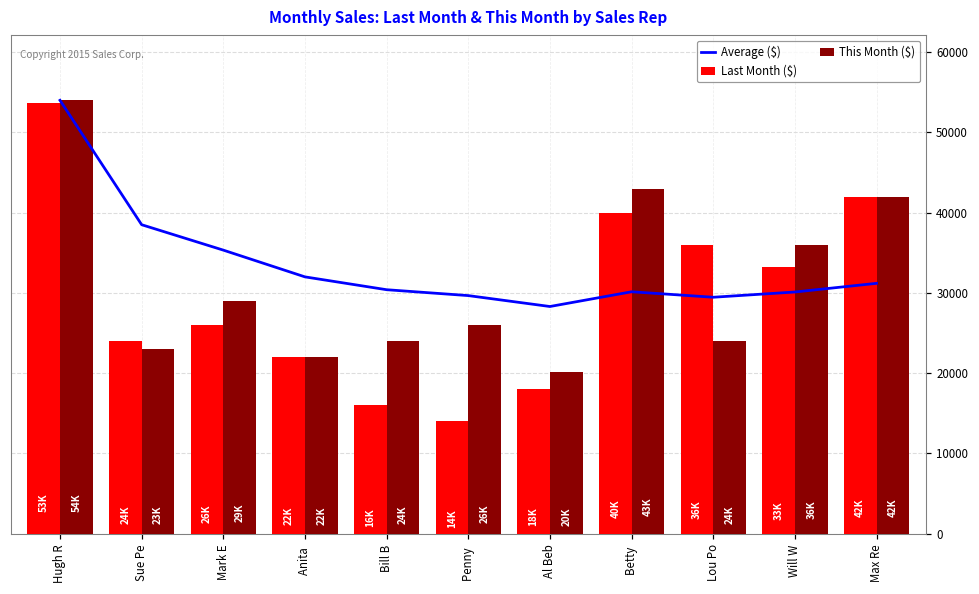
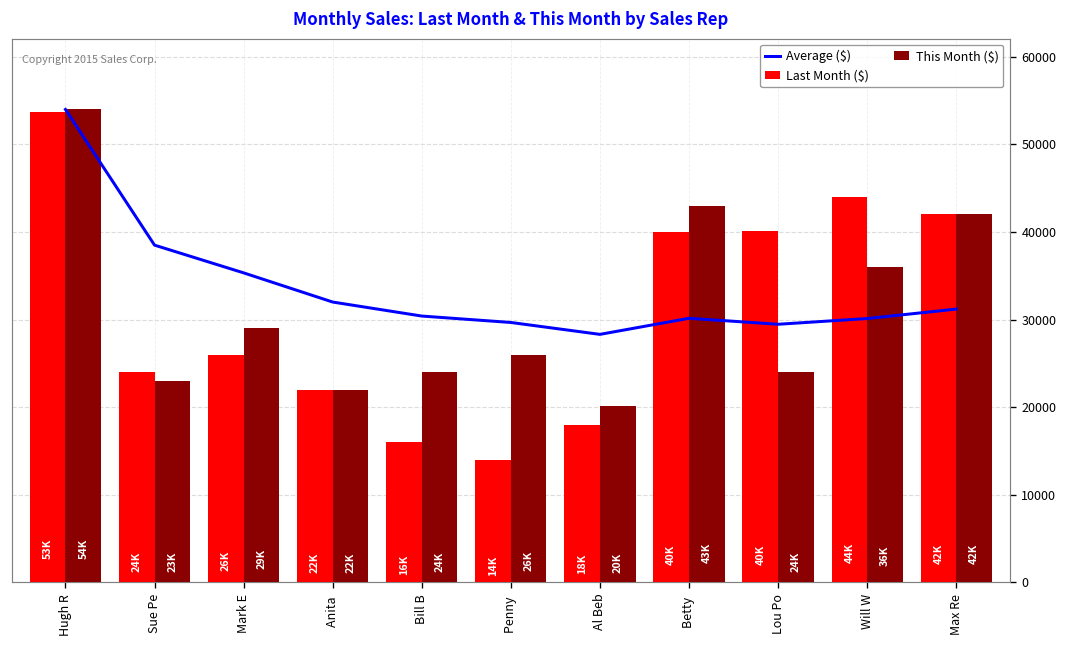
Last Month ($), Lou Po: 36K -> 40K
Last Month ($), Will W: 33K -> 44K
